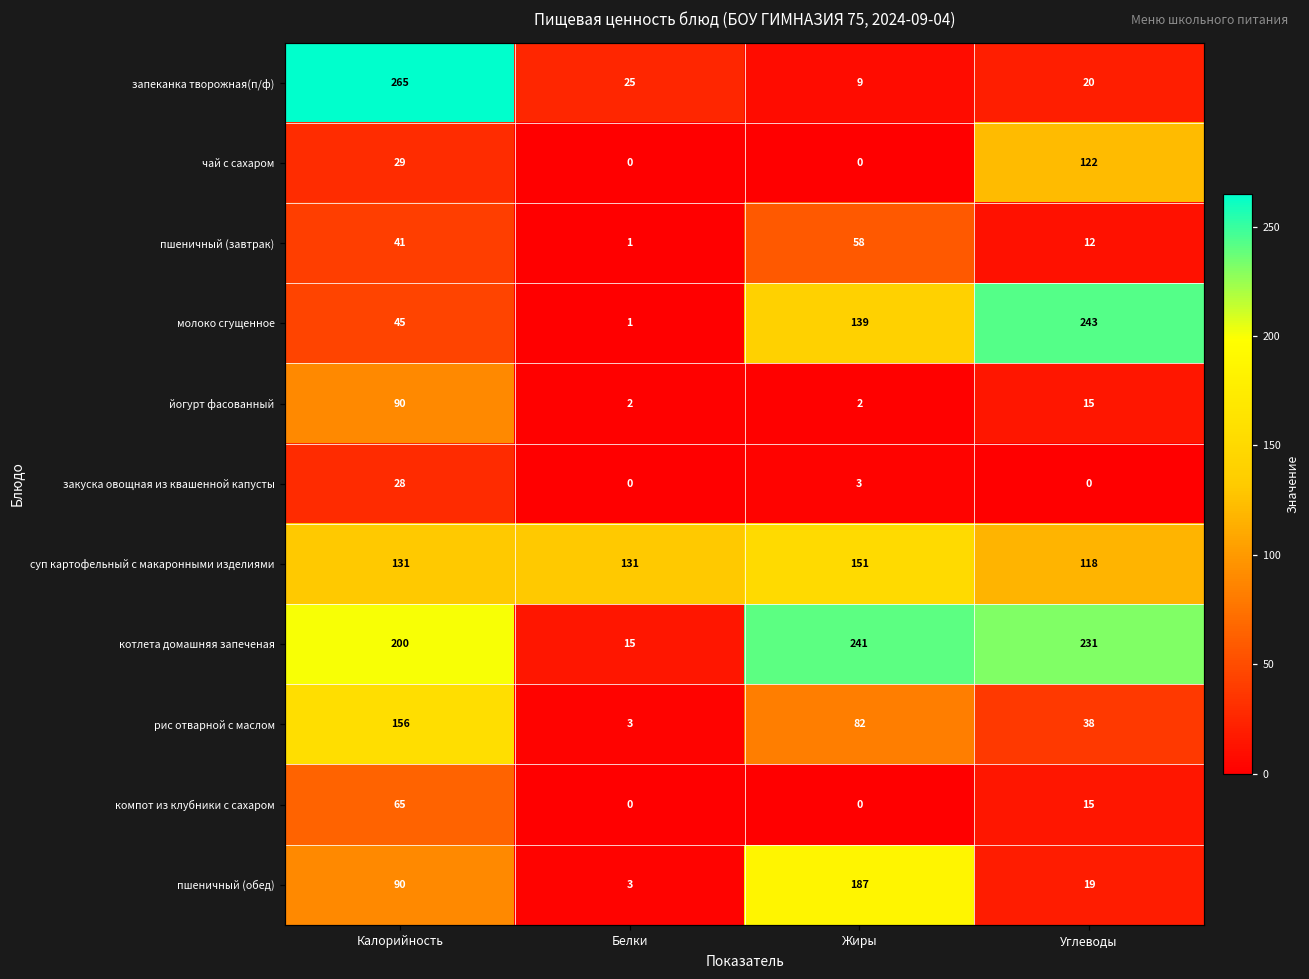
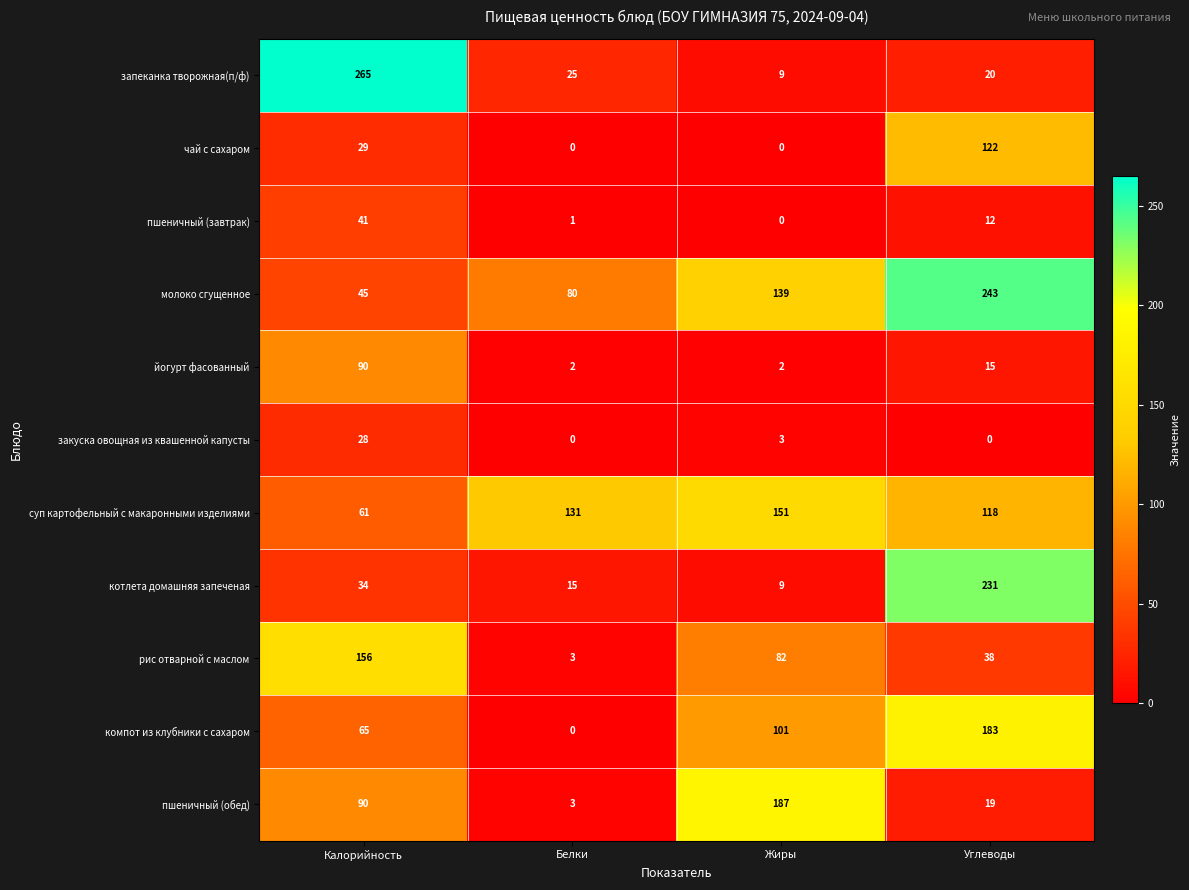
пшеничный (завтрак), Жиры: 58 -> 0
молоко сгущенное, Белки: 1 -> 80
суп картофельный с макаронными изделиями, Калорийность: 131 -> 61
котлета домашняя запеченая, Калорийность: 200 -> 34
котлета домашняя запеченая, Жиры: 241 -> 9
компот из клубники с сахаром, Жиры: 0 -> 101
компот из клубники с сахаром, Углеводы: 15 -> 183
